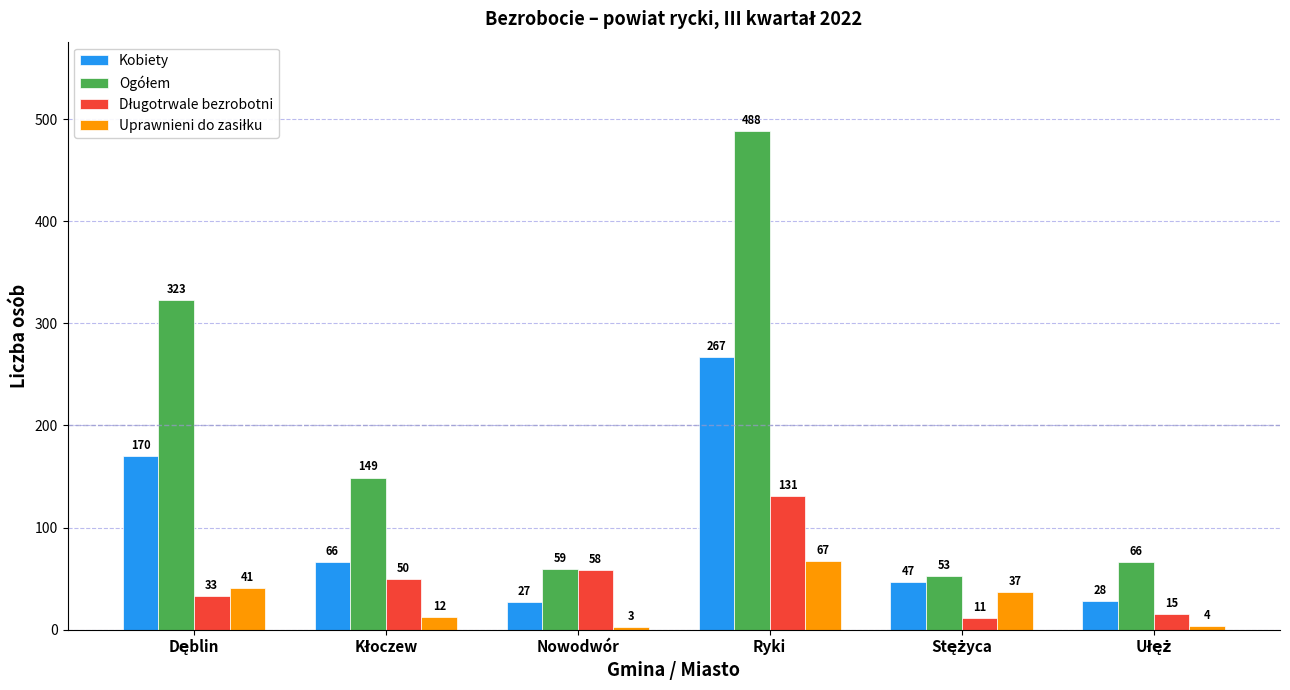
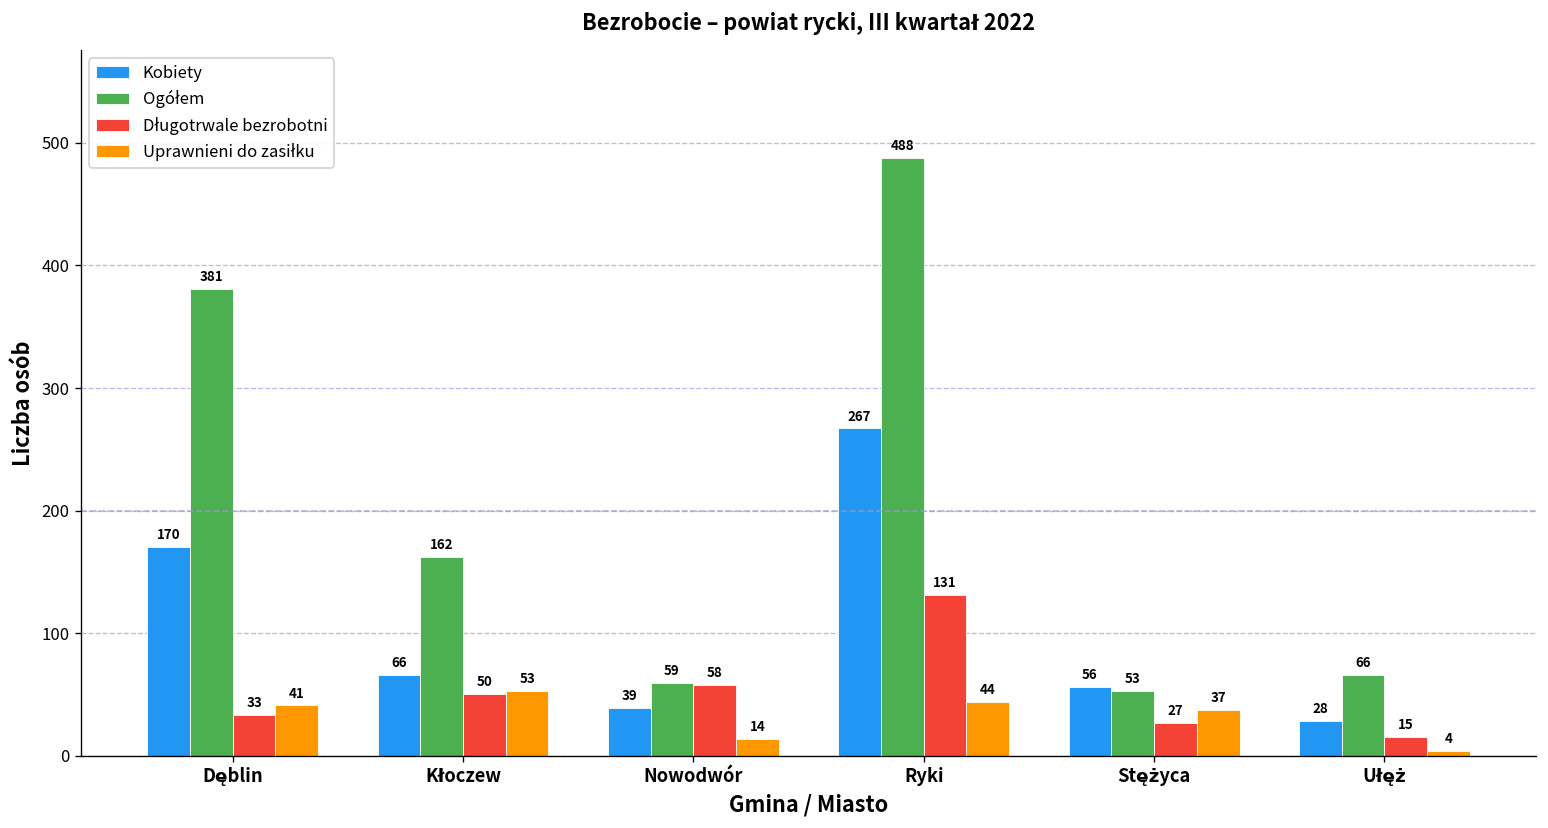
Ogółem, Dęblin: 323 -> 381
Ogółem, Kłoczew: 149 -> 162
Uprawnieni do zasiłku, Kłoczew: 12 -> 53
Kobiety, Nowodwór: 27 -> 39
Uprawnieni do zasiłku, Nowodwór: 3 -> 14
Uprawnieni do zasiłku, Ryki: 67 -> 44
Kobiety, Stężyca: 47 -> 56
Długotrwale bezrobotni, Stężyca: 11 -> 27
